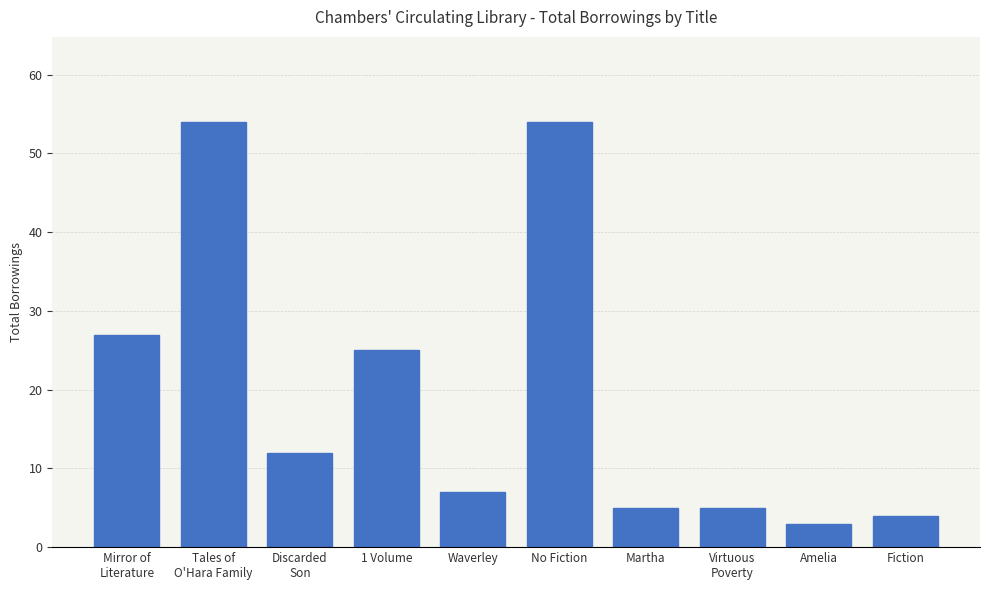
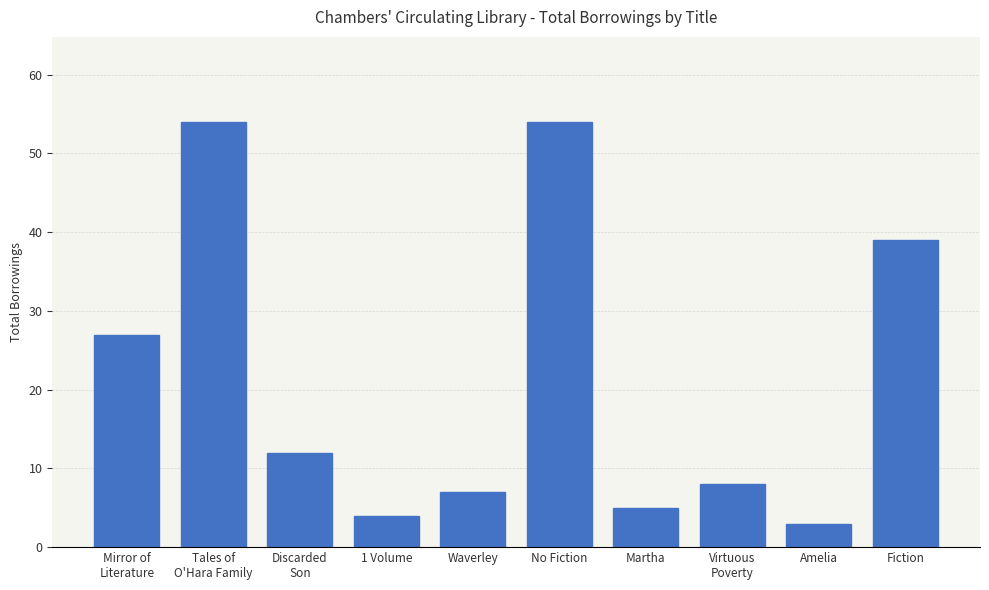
1 Volume: 25 -> 4
Virtuous Poverty: 5 -> 8
Fiction: 4 -> 39
